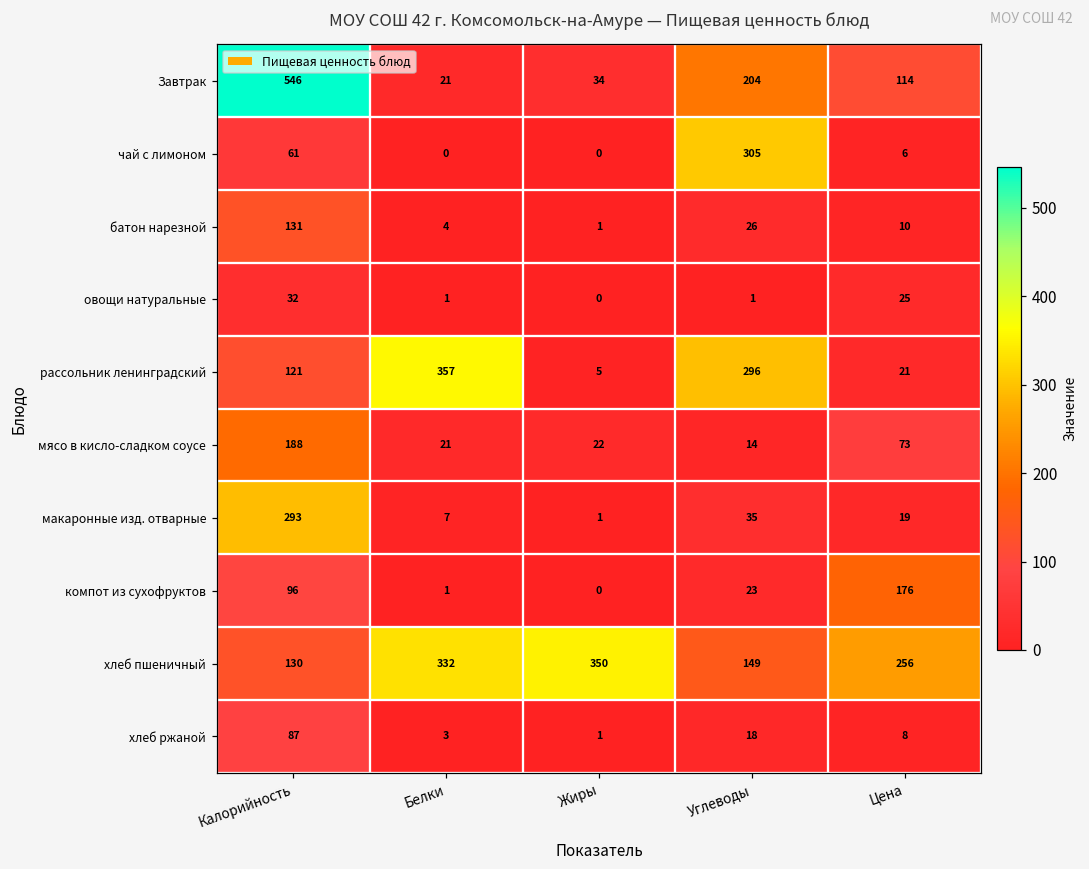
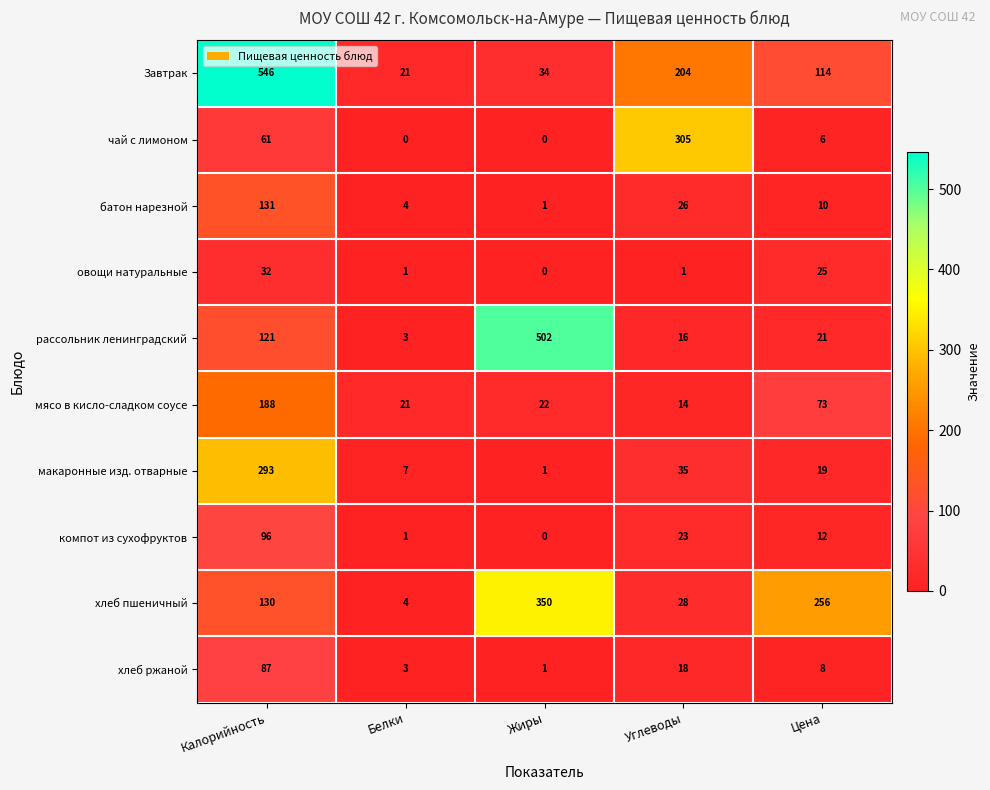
рассольник ленинградский, Белки: 357 -> 3
рассольник ленинградский, Жиры: 5 -> 502
рассольник ленинградский, Углеводы: 296 -> 16
компот из сухофруктов, Цена: 176 -> 12
хлеб пшеничный, Белки: 332 -> 4
хлеб пшеничный, Углеводы: 149 -> 28
